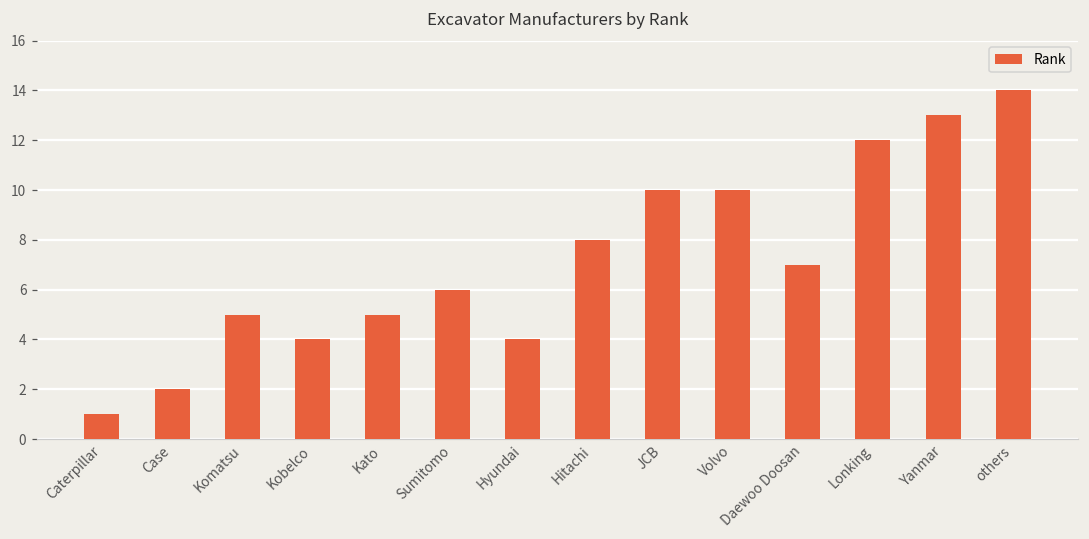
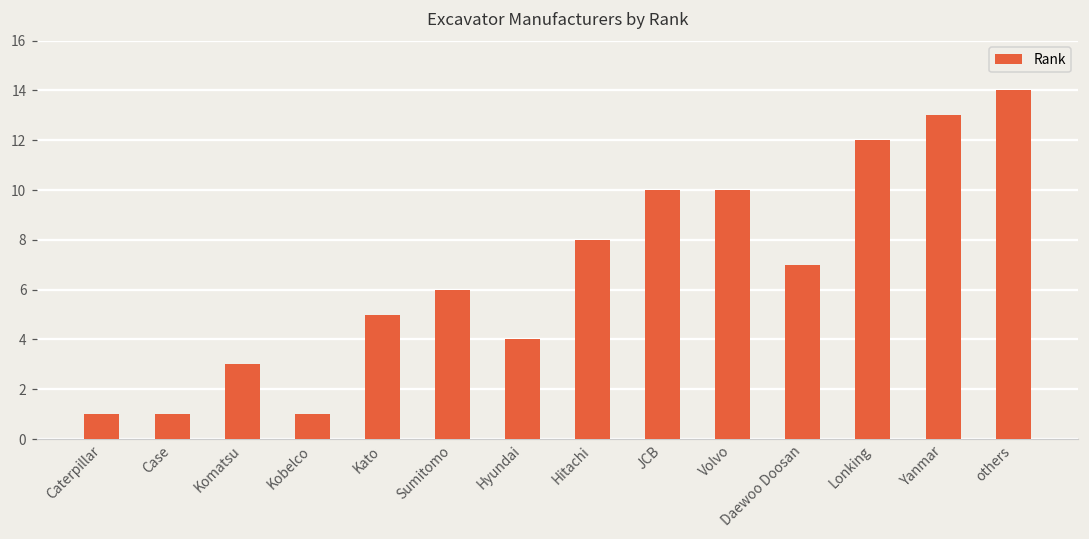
Case: 2 -> 1
Komatsu: 5 -> 3
Kobelco: 4 -> 1
